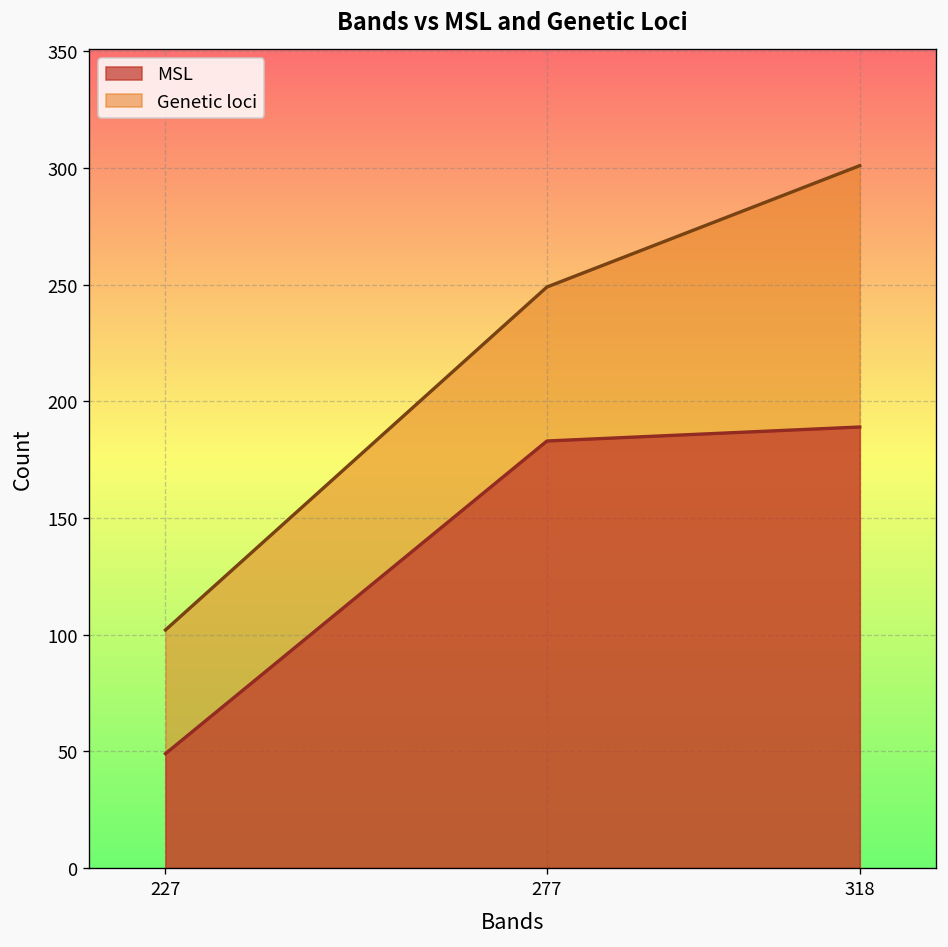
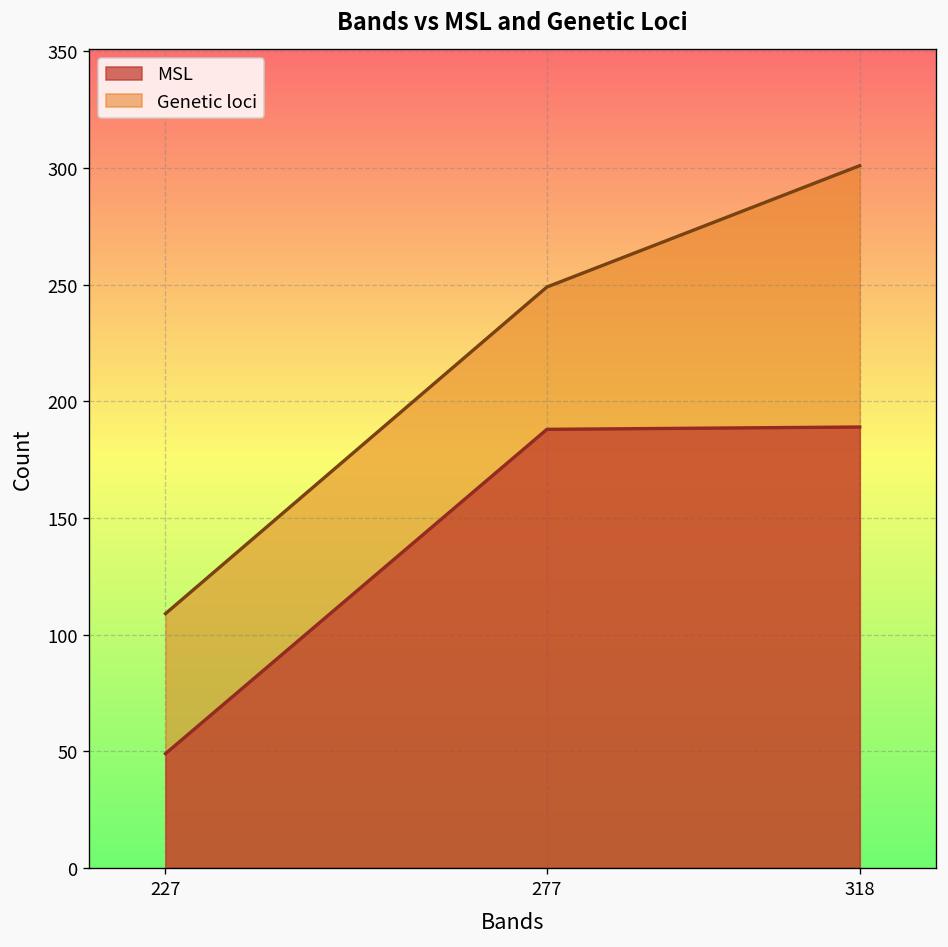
Genetic loci, 227: 102 -> 109
MSL, 277: 183 -> 188
